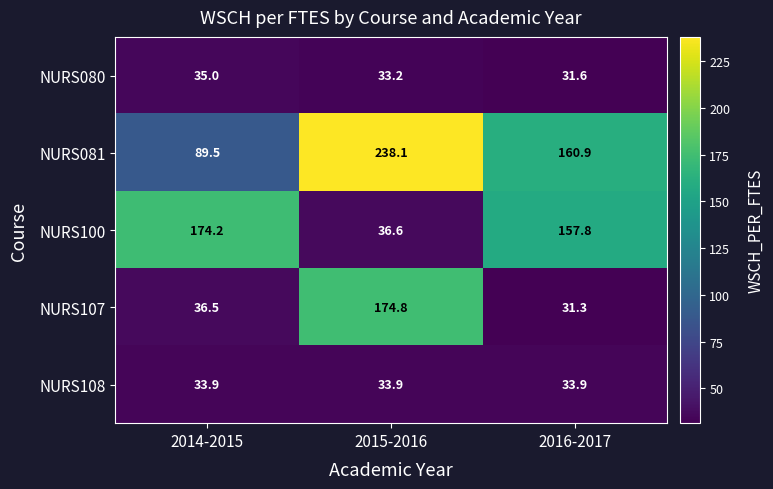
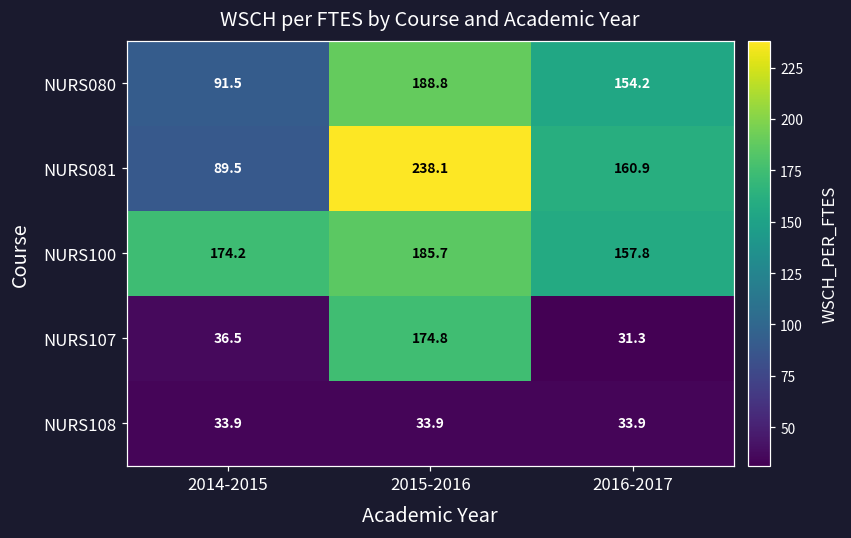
NURS080, 2014-2015: 35.0 -> 91.5
NURS080, 2015-2016: 33.2 -> 188.8
NURS080, 2016-2017: 31.6 -> 154.2
NURS100, 2015-2016: 36.6 -> 185.7
